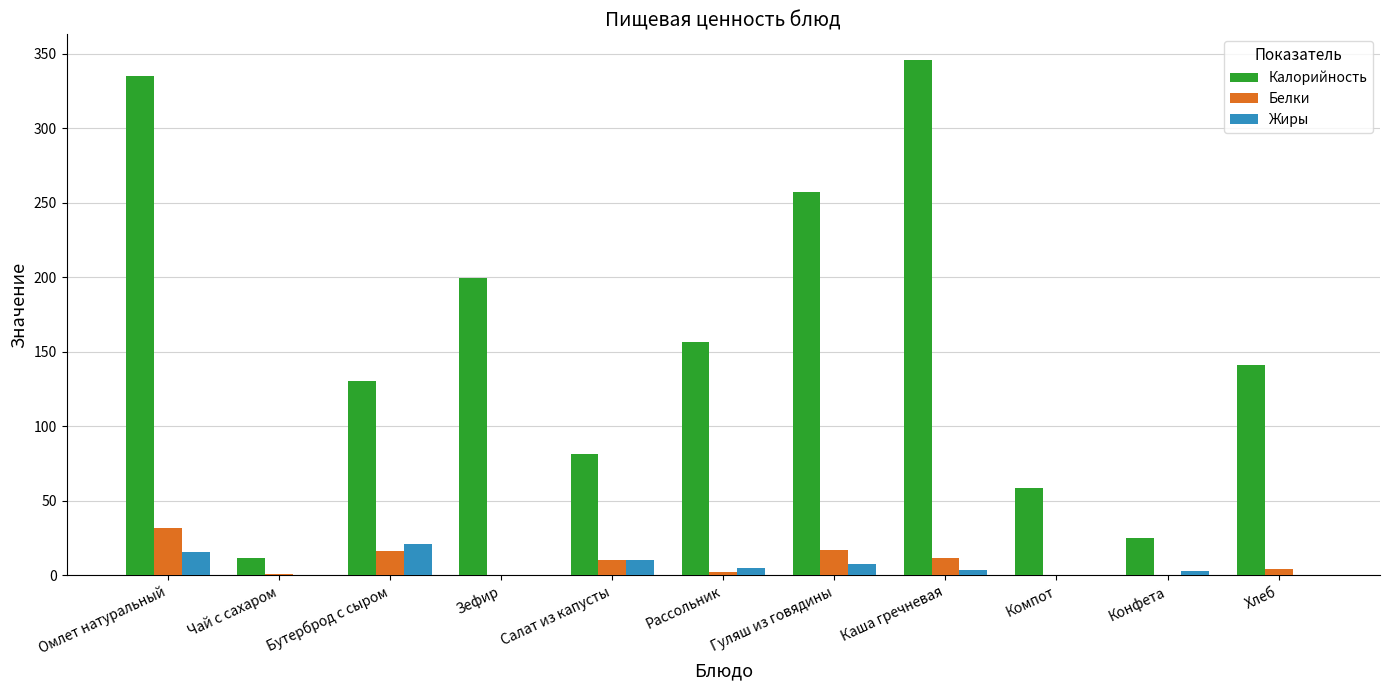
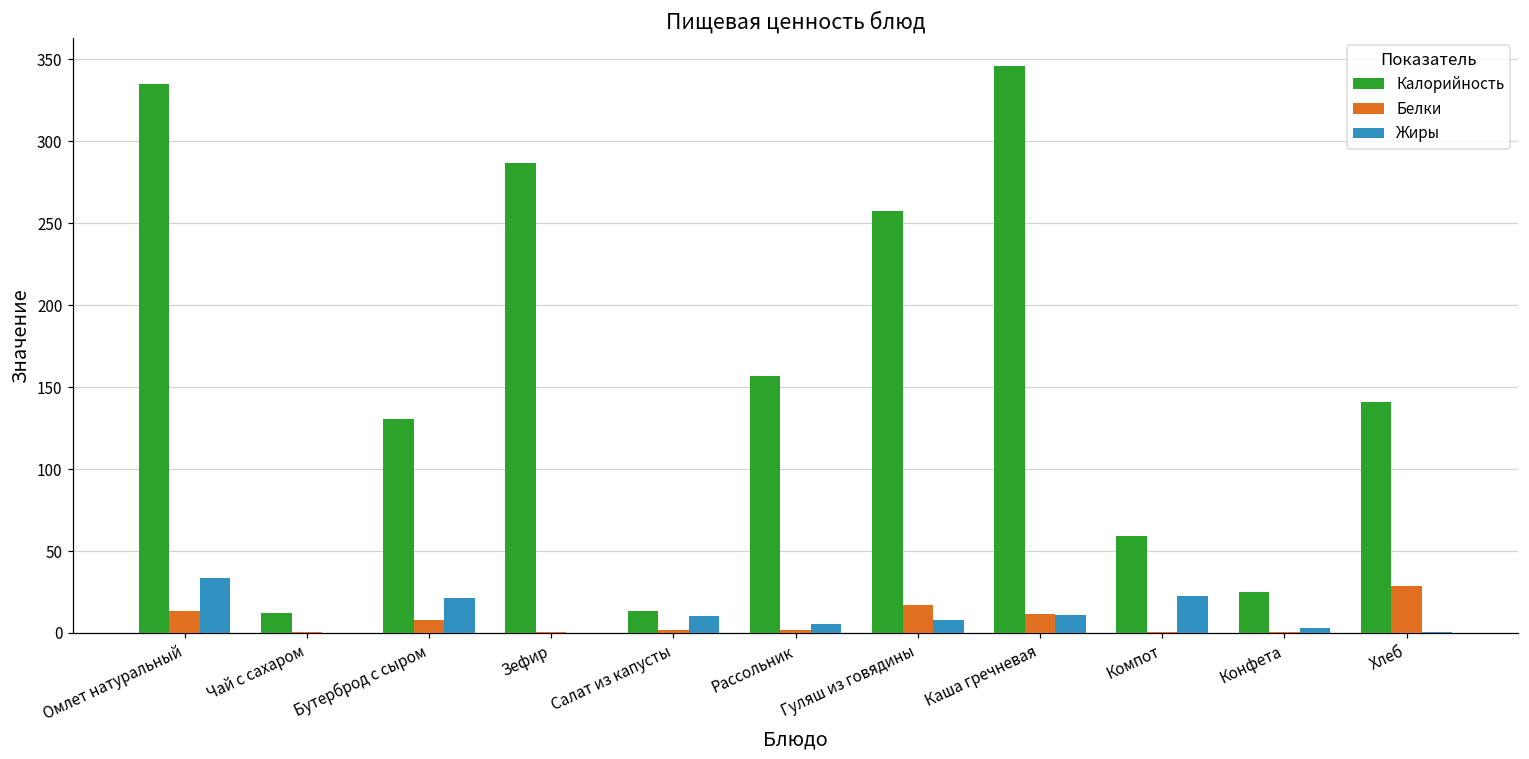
Белки, Омлет натуральный: 32 -> 13
Жиры, Омлет натуральный: 16 -> 34
Белки, Бутерброд с сыром: 16 -> 8
Калорийность, Зефир: 200 -> 287
Калорийность, Салат из капусты: 82 -> 13
Белки, Салат из капусты: 10 -> 2
Жиры, Каша гречневая: 3 -> 11
Жиры, Компот: 0 -> 23
Белки, Хлеб: 5 -> 29
